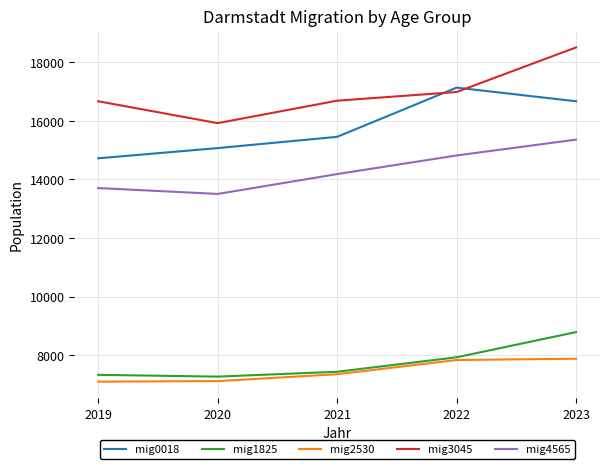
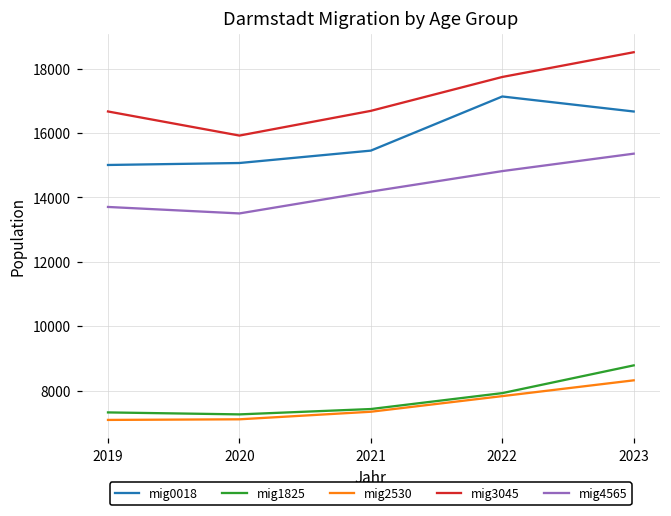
mig0018, 2019: 14700 -> 15000
mig3045, 2022: 17000 -> 17700
mig2530, 2023: 7900 -> 8300
